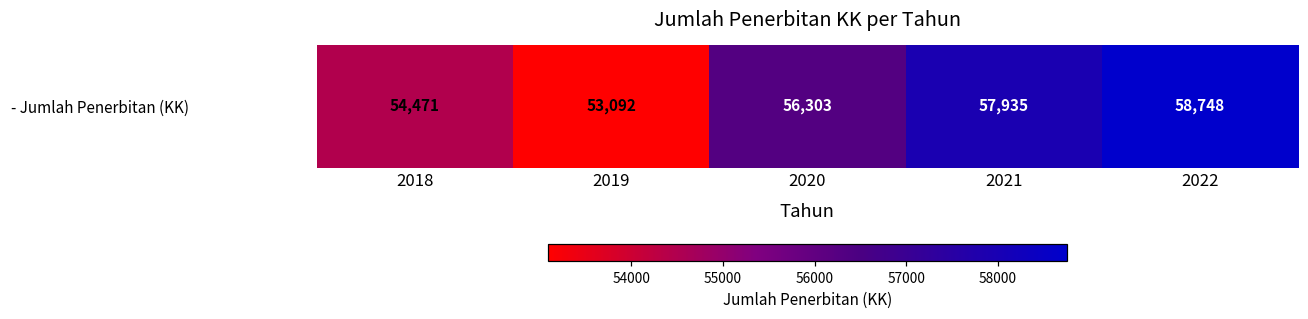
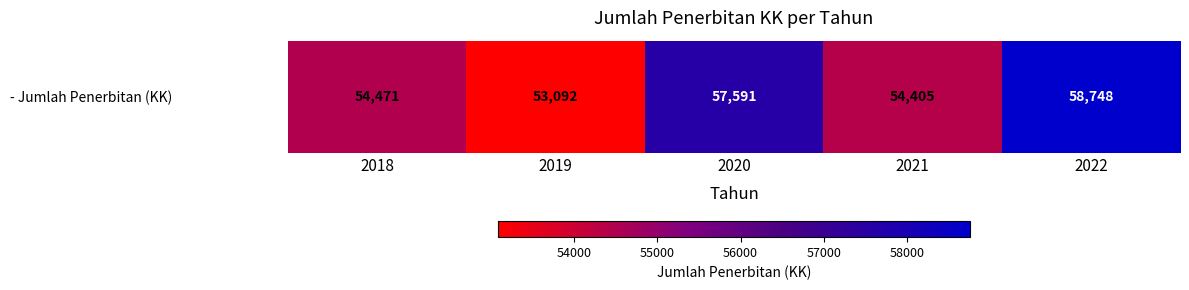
- Jumlah Penerbitan (KK), 2020: 56,303 -> 57,591
- Jumlah Penerbitan (KK), 2021: 57,935 -> 54,405
